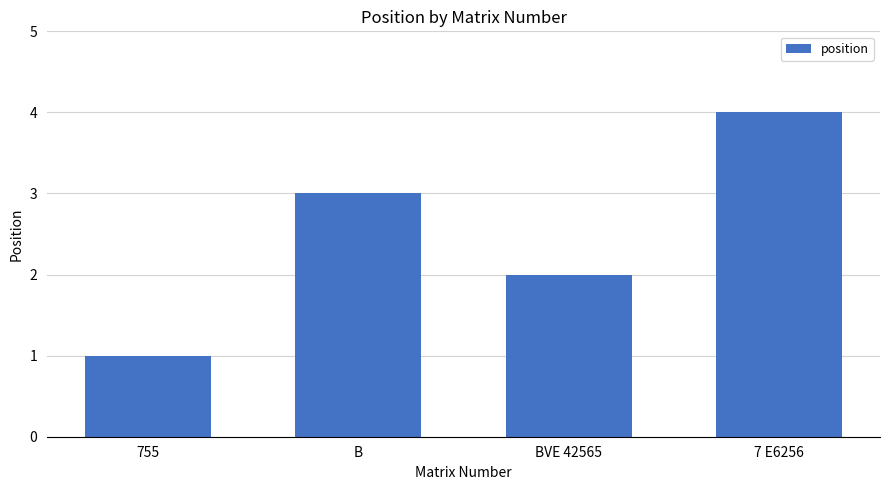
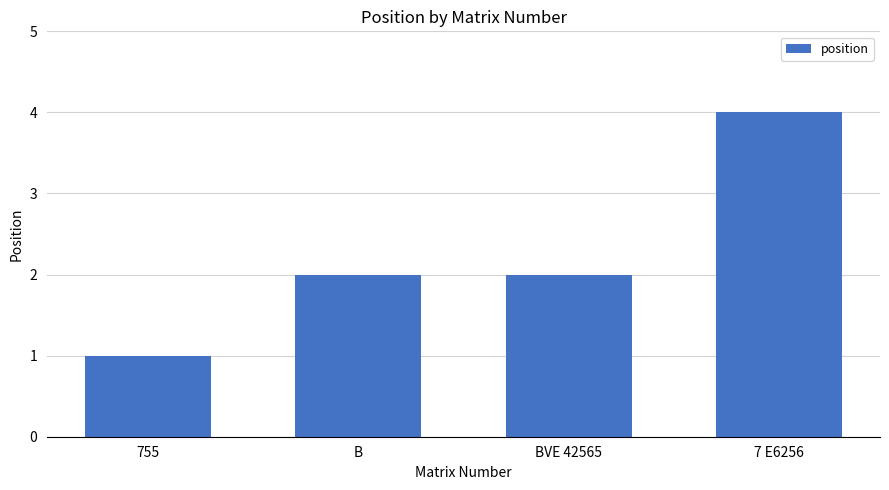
B: 3 -> 2
